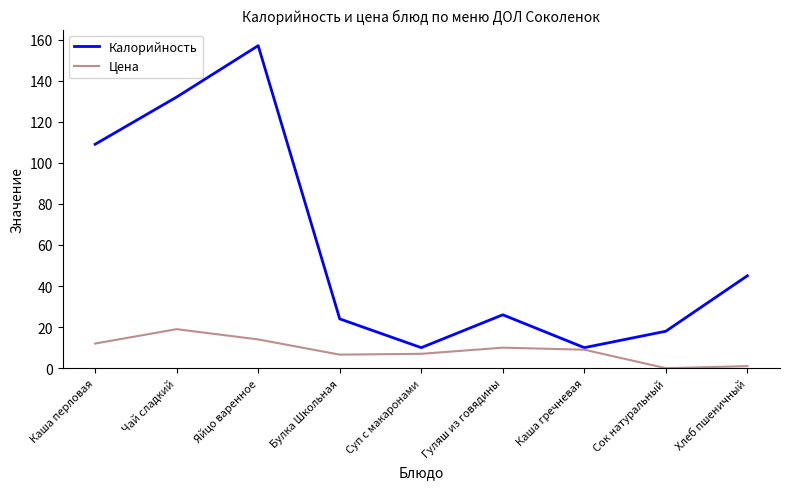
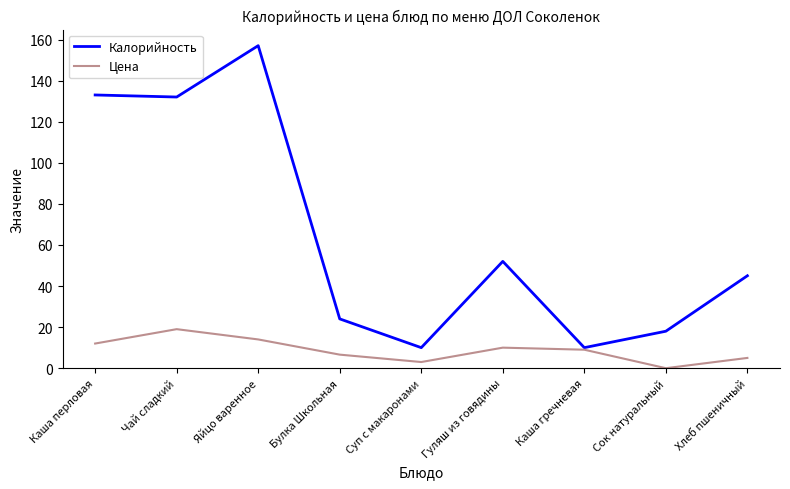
Калорийность, Каша перловая: 109 -> 133
Цена, Суп с макаронами: 7 -> 3
Калорийность, Гуляш из говядины: 26 -> 52
Цена, Хлеб пшеничный: 1 -> 5
